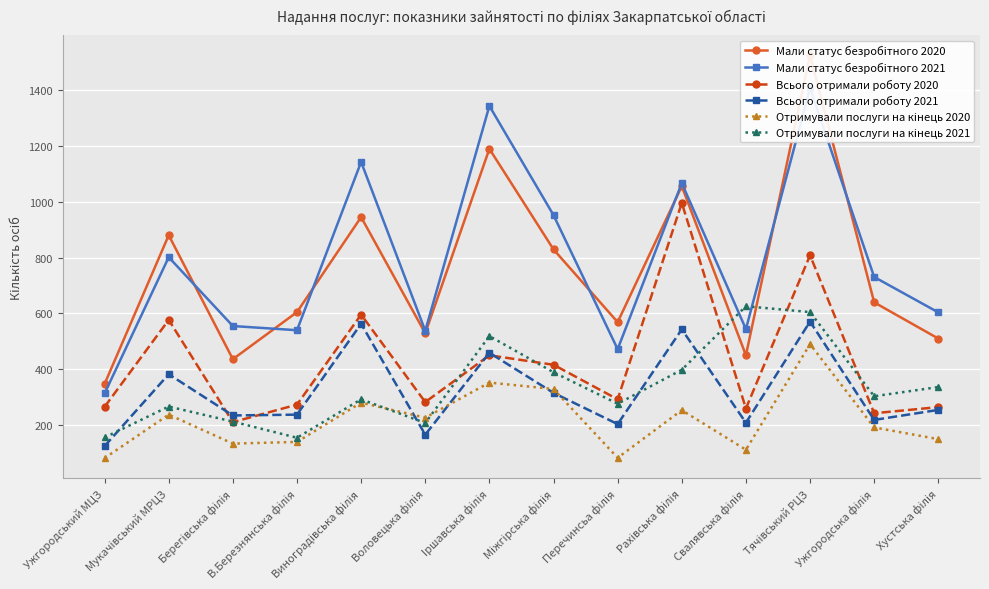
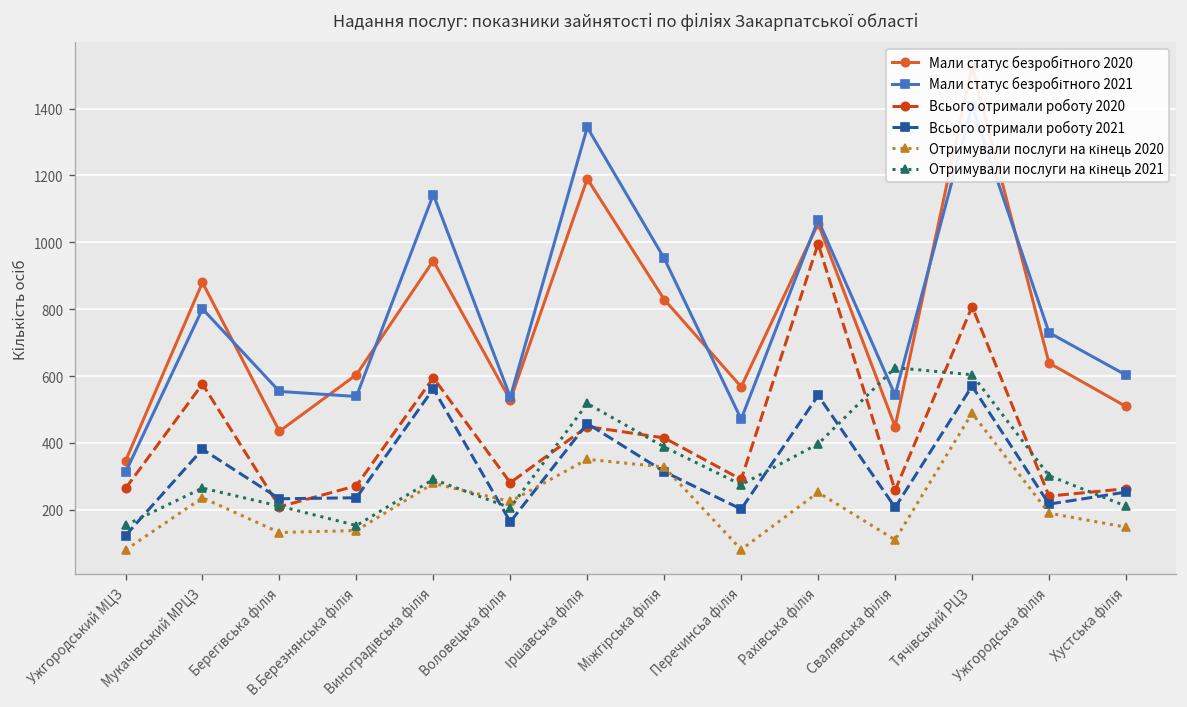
Отримували послуги на кінець 2021, Хустська філія: 340 -> 210
